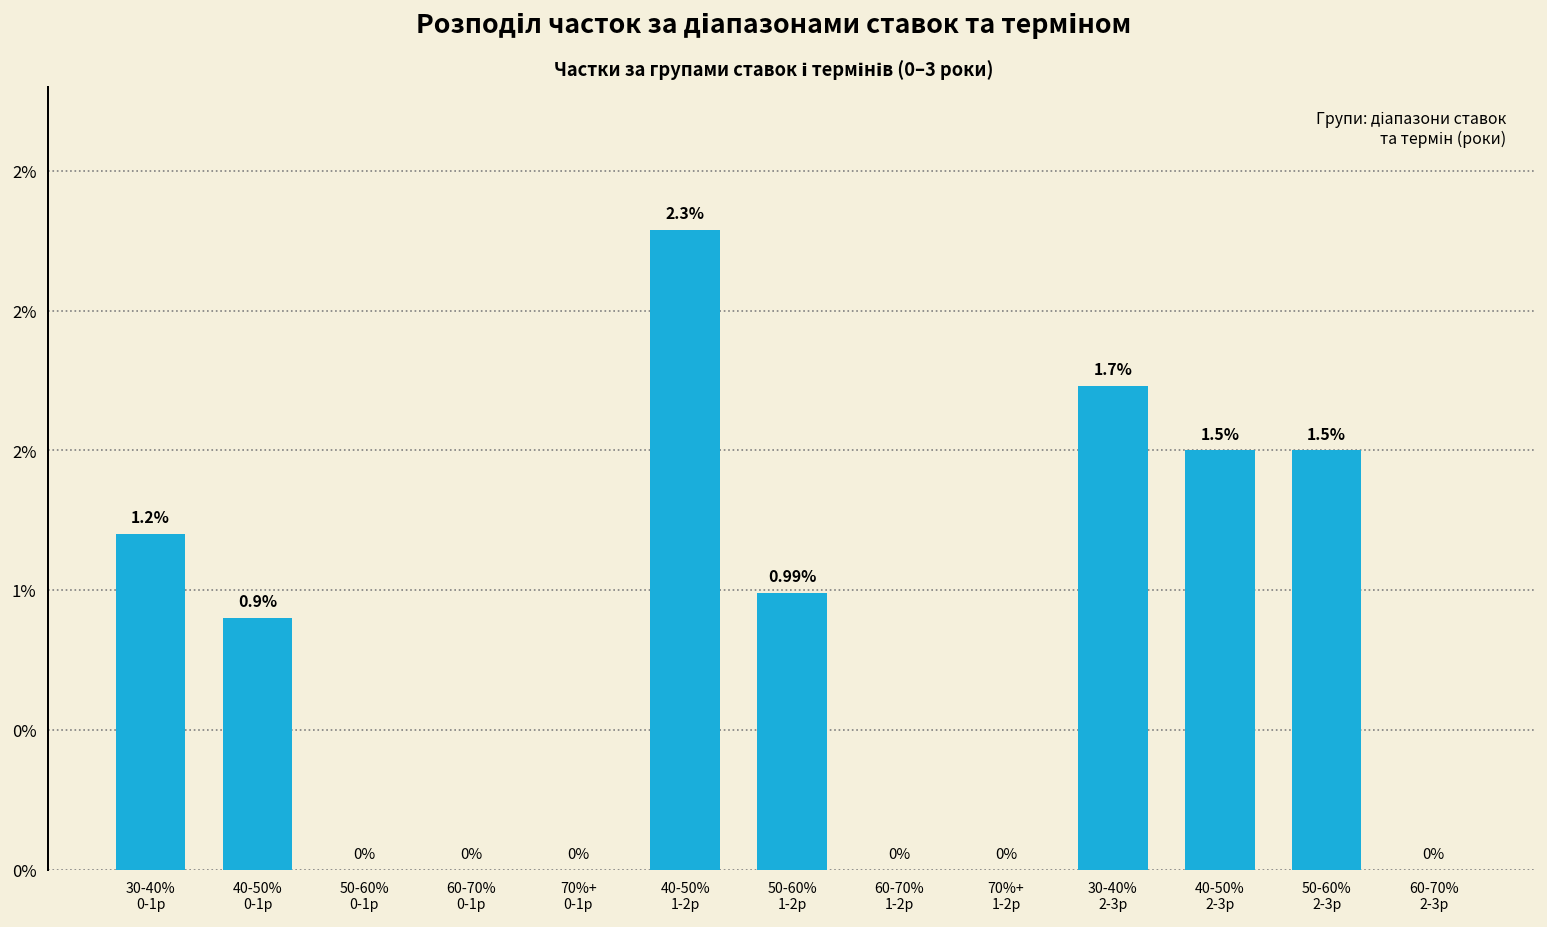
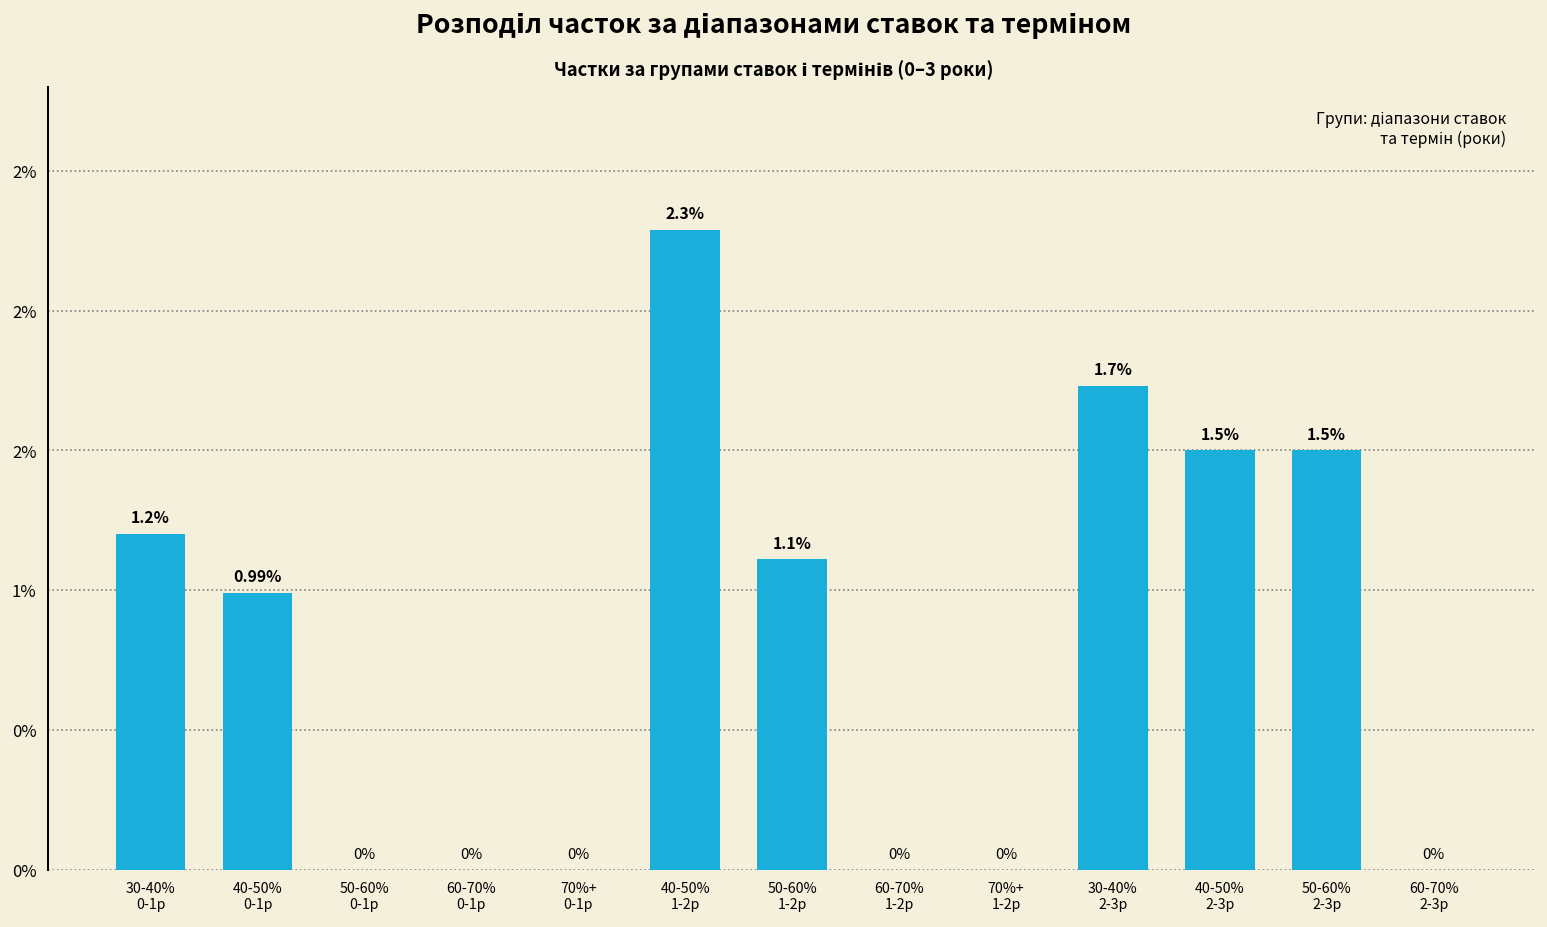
40-50% 0-1р: 0.9% -> 0.99%
50-60% 1-2р: 0.99% -> 1.1%
